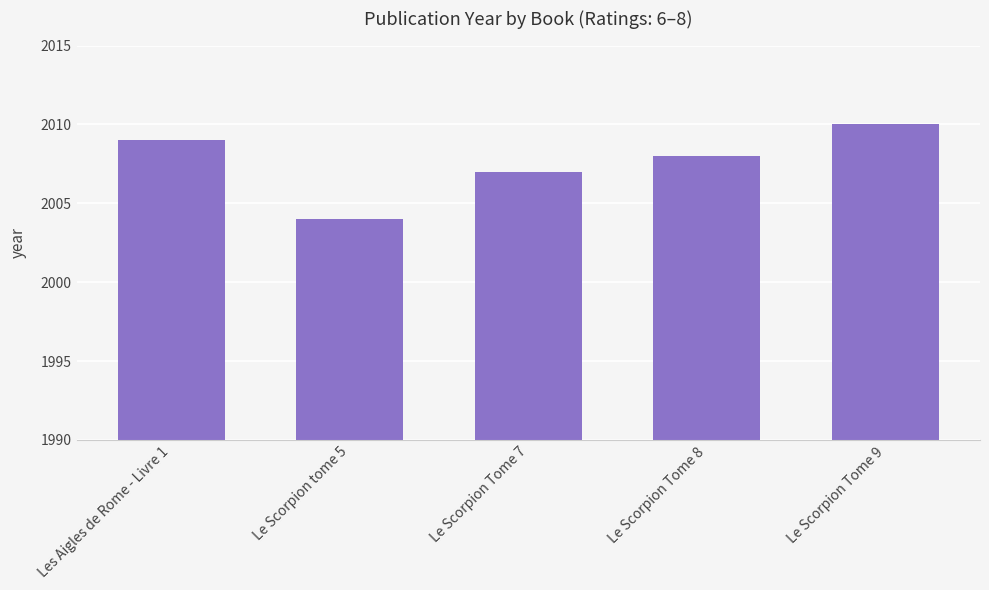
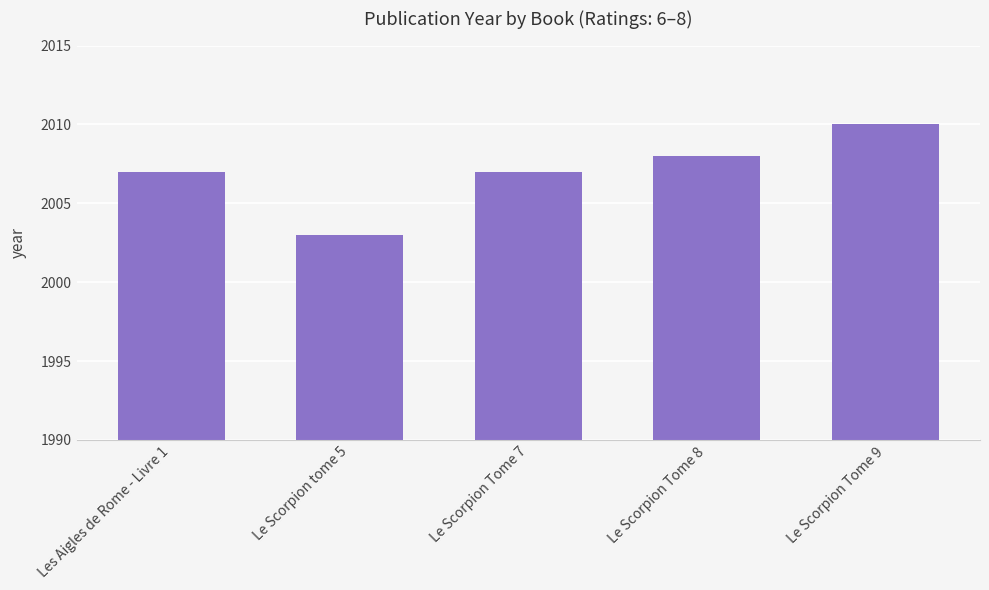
Les Aigles de Rome - Livre 1: 2009 -> 2007
Le Scorpion tome 5: 2004 -> 2003
